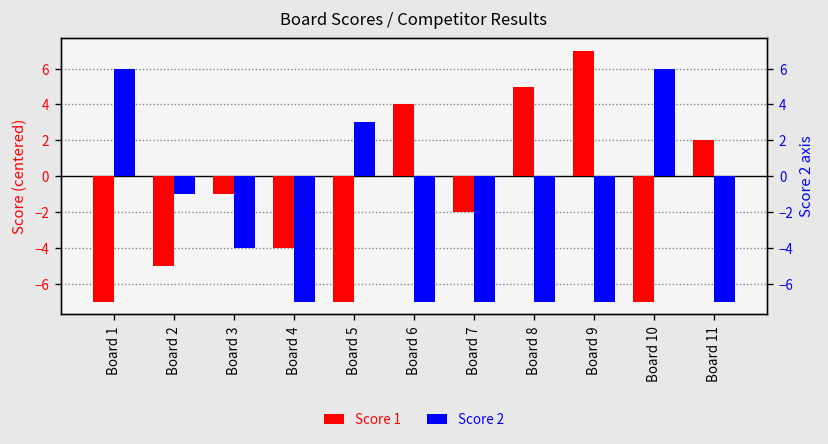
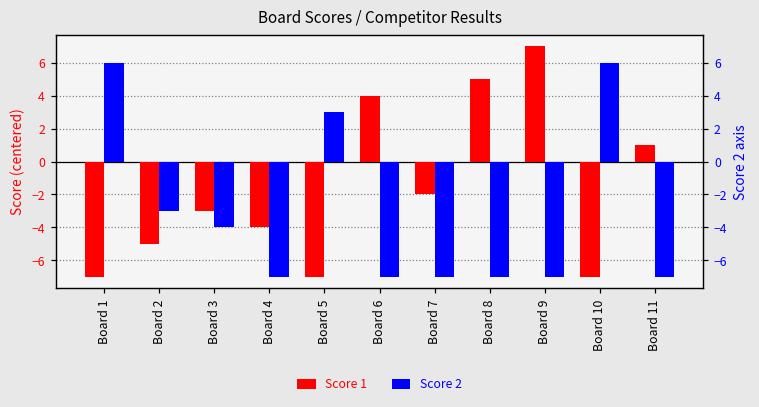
Score 2, Board 2: -1.0 -> -3.0
Score 1, Board 3: -1.0 -> -3.0
Score 1, Board 11: 2.0 -> 1.0
